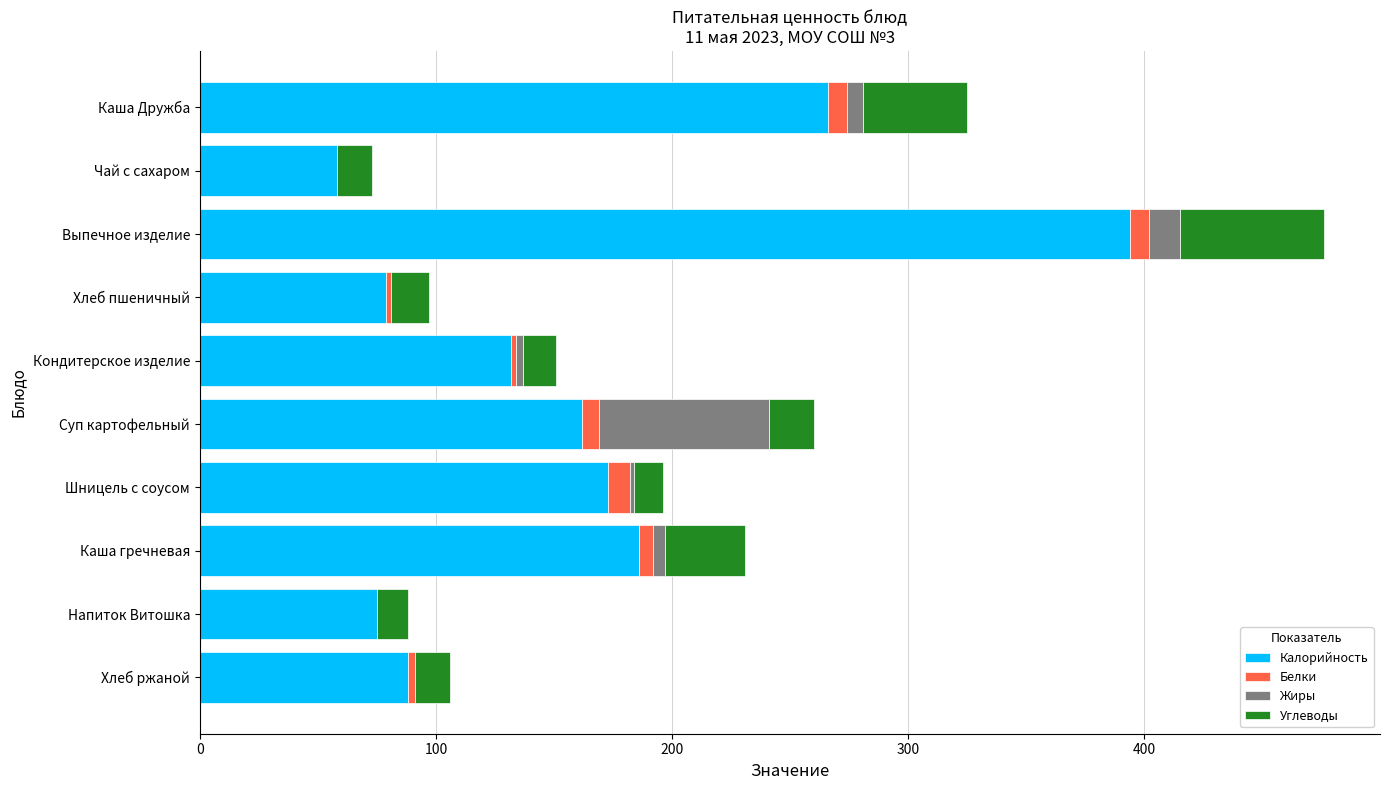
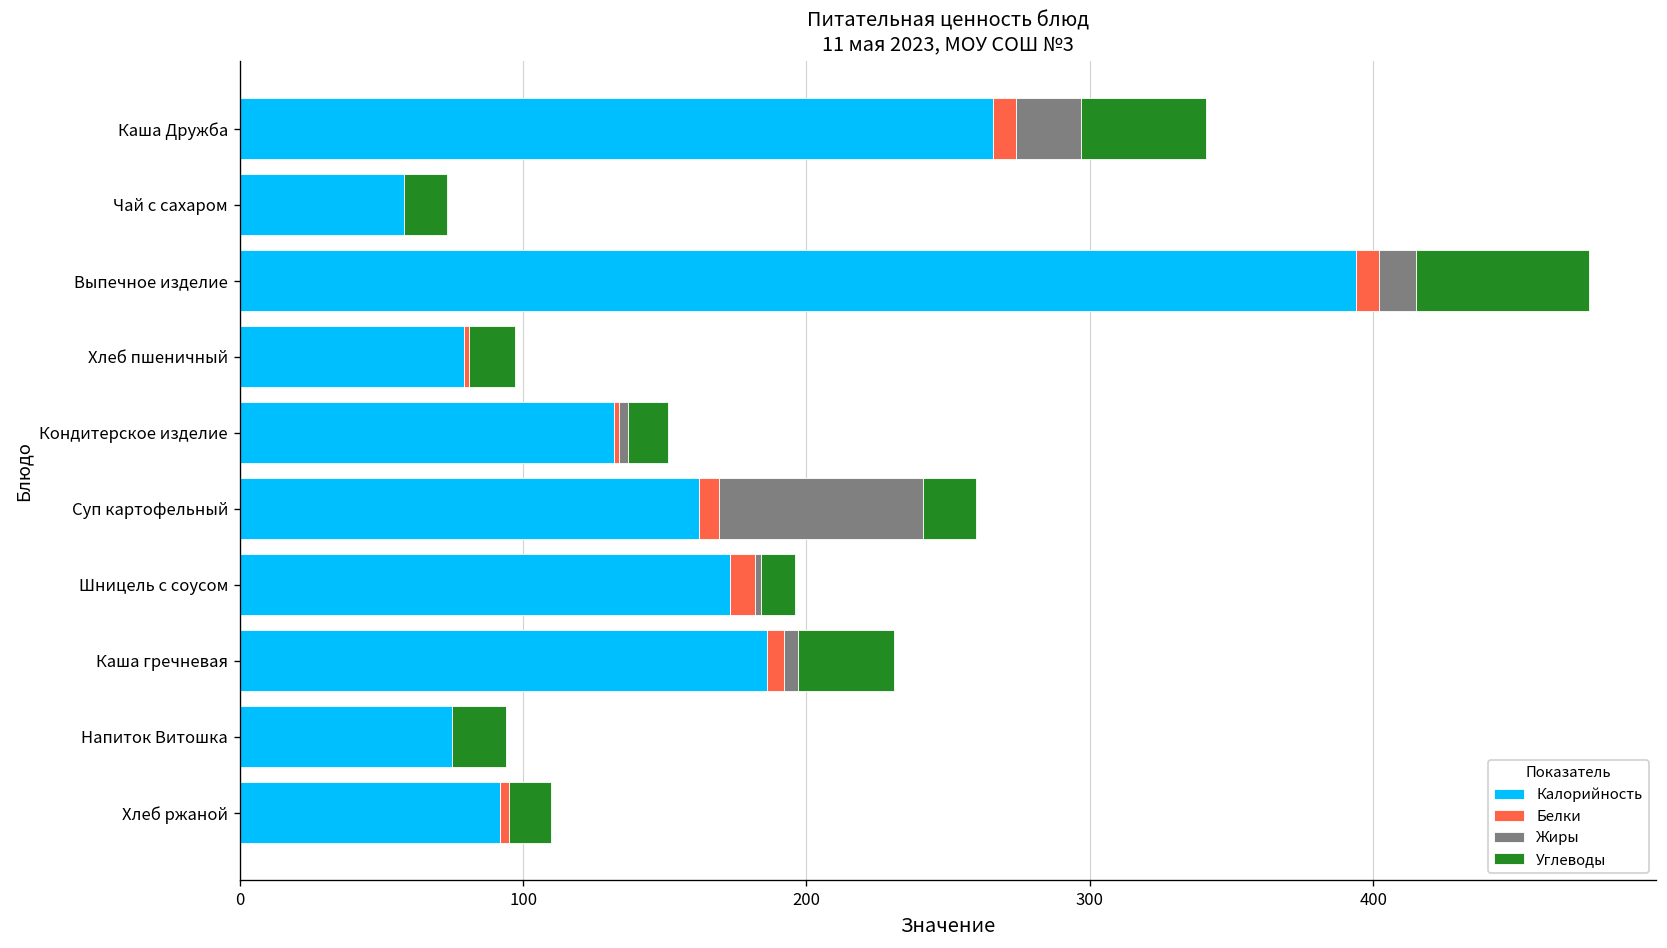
Жиры, Каша Дружба: 7 -> 23
Углеводы, Напиток Витошка: 13 -> 19
Калорийность, Хлеб ржаной: 88 -> 92
